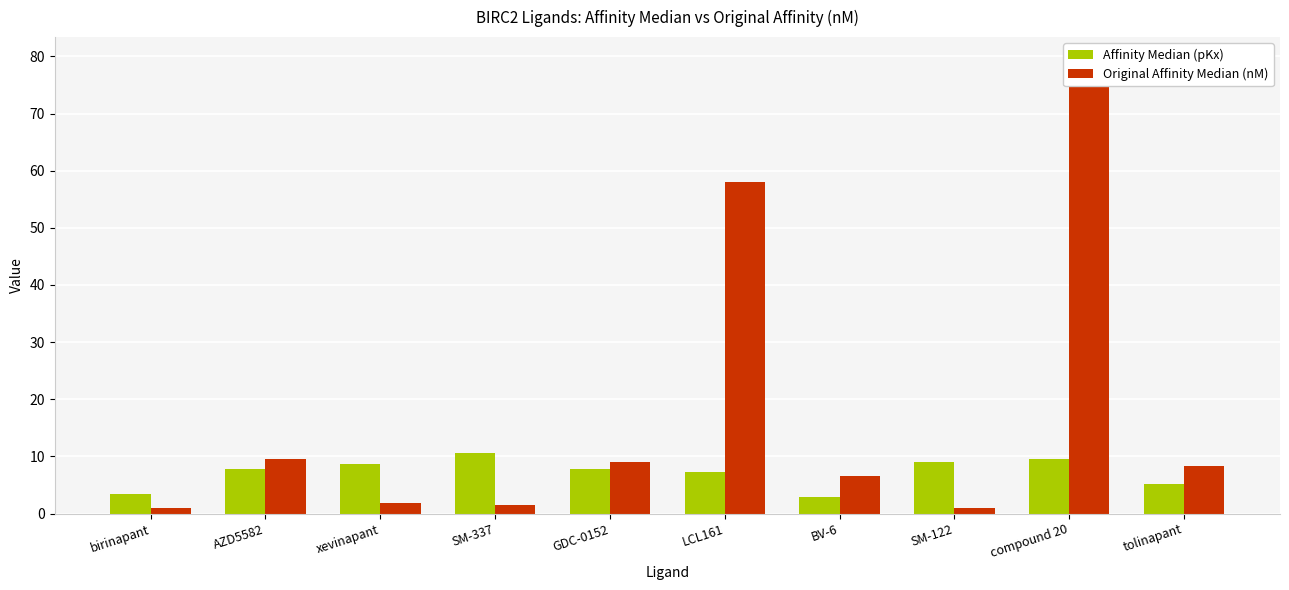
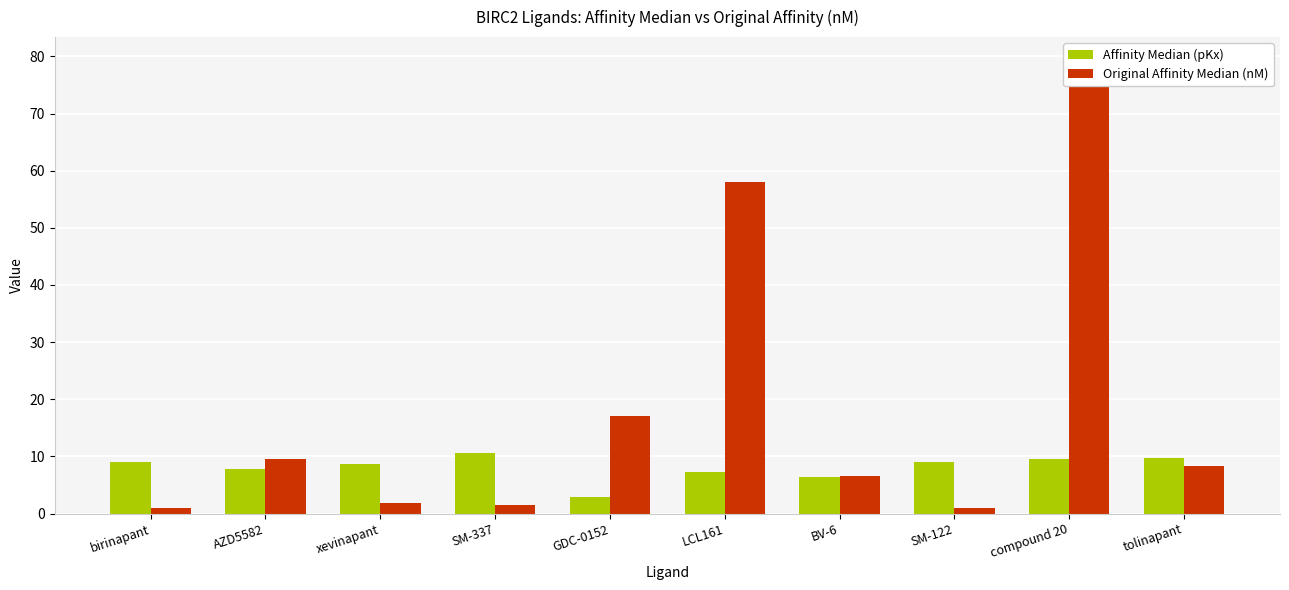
Affinity Median (pKx), birinapant: 4 -> 9
Affinity Median (pKx), GDC-0152: 8 -> 3
Original Affinity Median (nM), GDC-0152: 9 -> 17
Affinity Median (pKx), BV-6: 3 -> 6
Affinity Median (pKx), tolinapant: 5 -> 10
